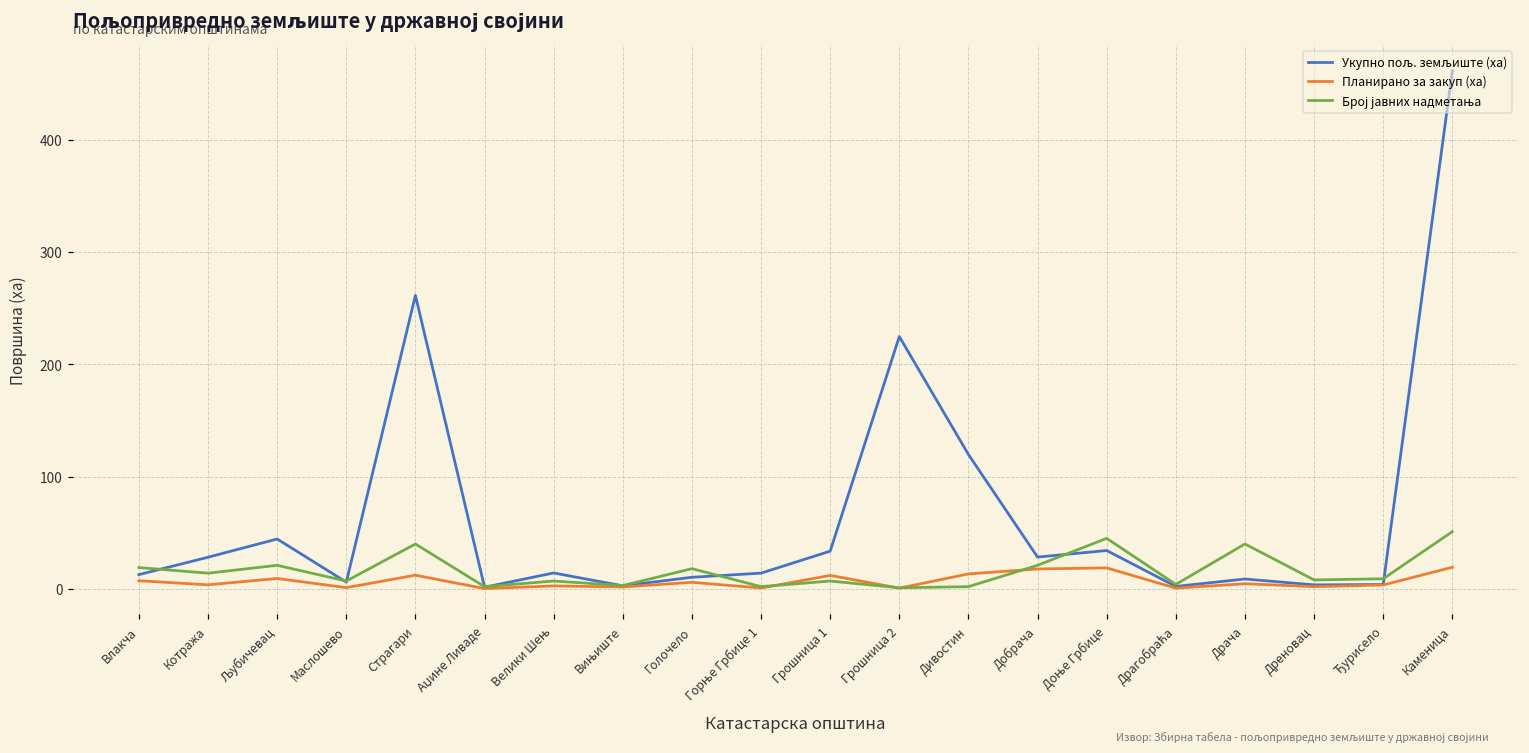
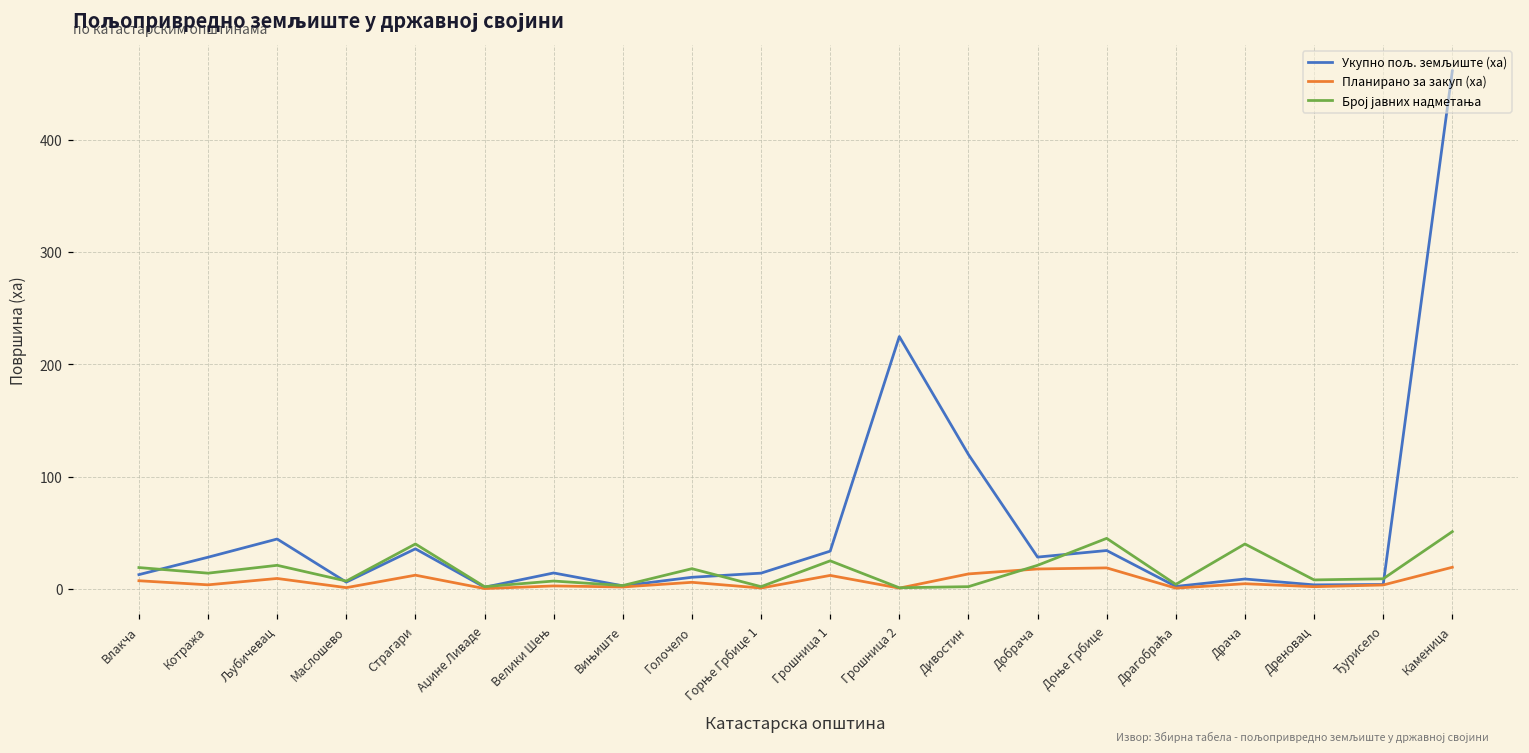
Укупно пољ. земљиште (ха), Страгари: 261 -> 36
Број јавних надметања, Грошница 1: 7 -> 25
